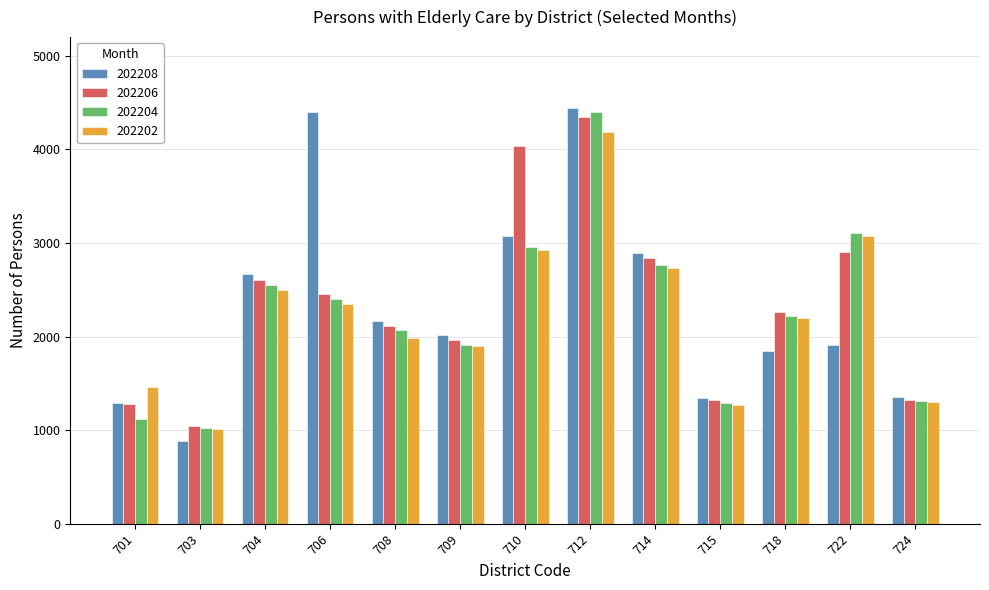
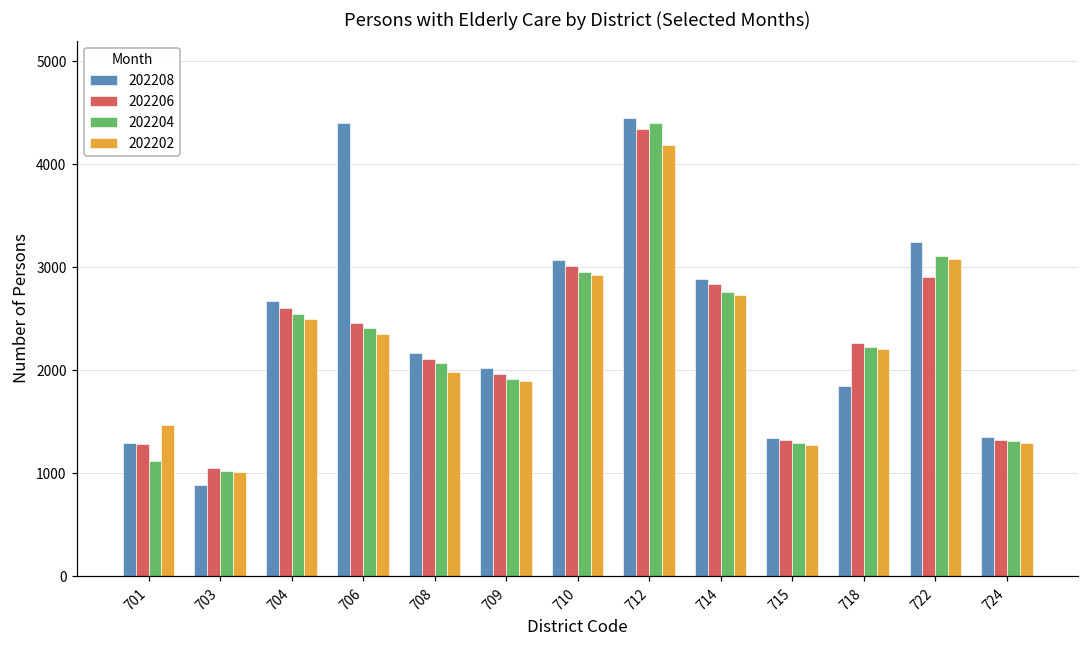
202206, 710: 4000 -> 3000
202208, 722: 1900 -> 3200
